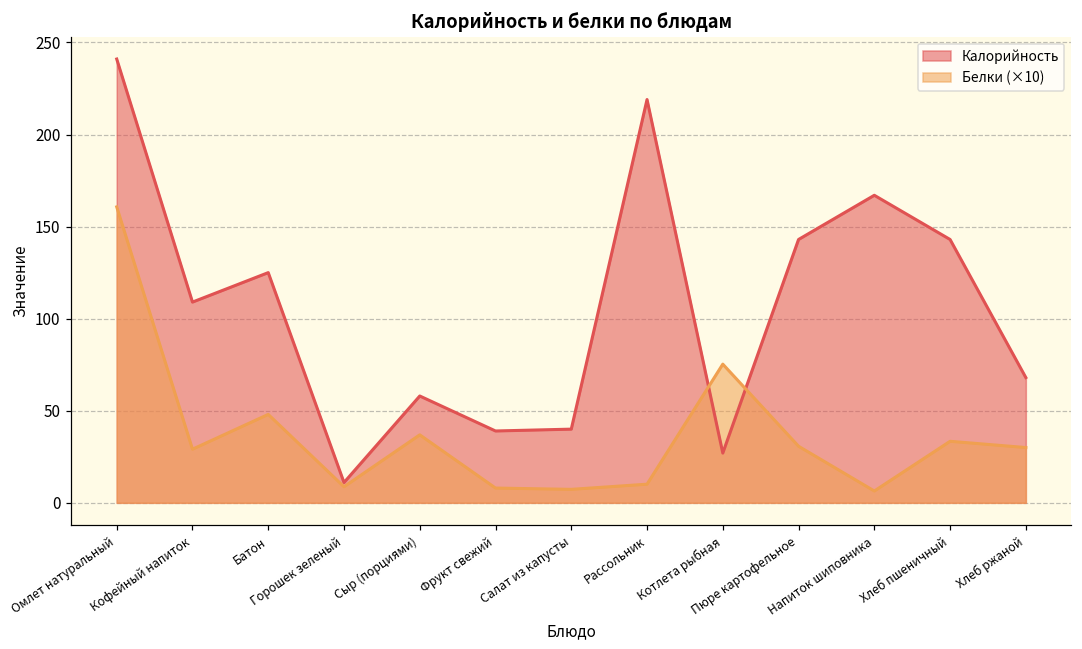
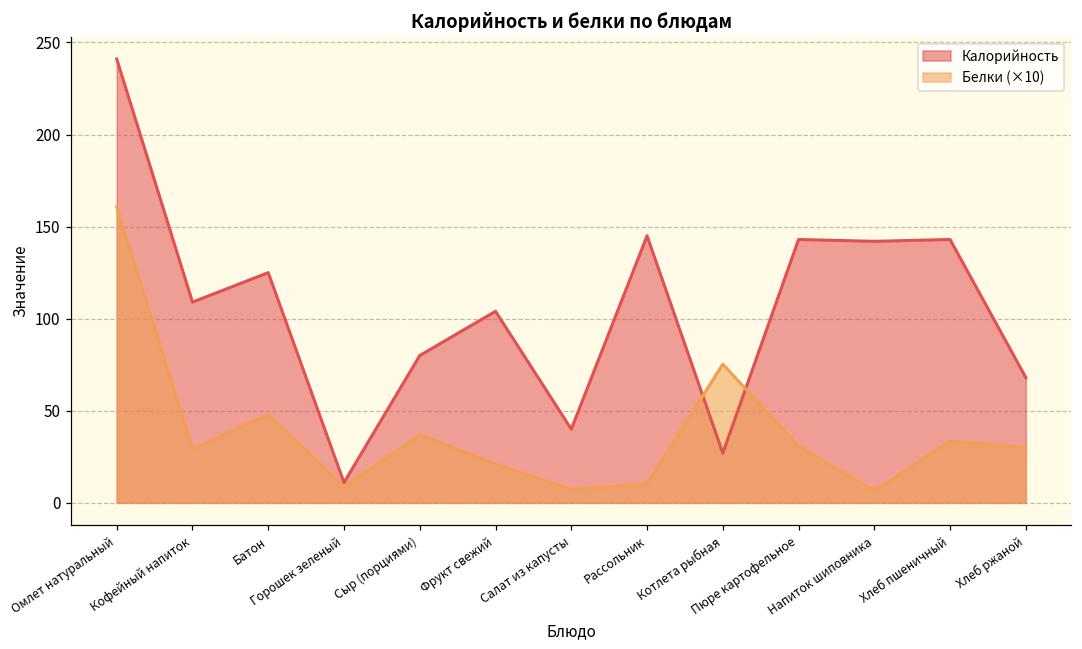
Калорийность, Сыр (порциями): 58 -> 80
Калорийность, Фрукт свежий: 39 -> 104
Белки (×10), Фрукт свежий: 8 -> 21
Калорийность, Рассольник: 219 -> 145
Калорийность, Напиток шиповника: 167 -> 142
